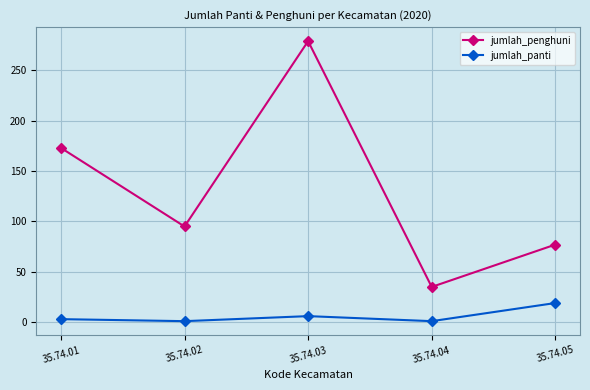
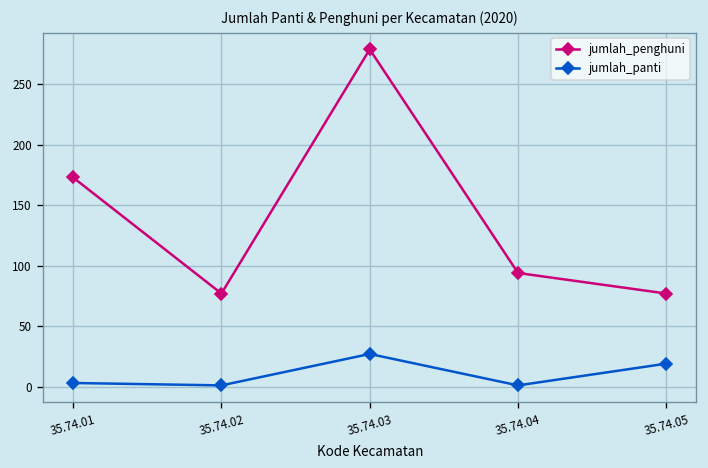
jumlah_penghuni, 35.74.02: 95 -> 77
jumlah_panti, 35.74.03: 6 -> 27
jumlah_penghuni, 35.74.04: 35 -> 94
